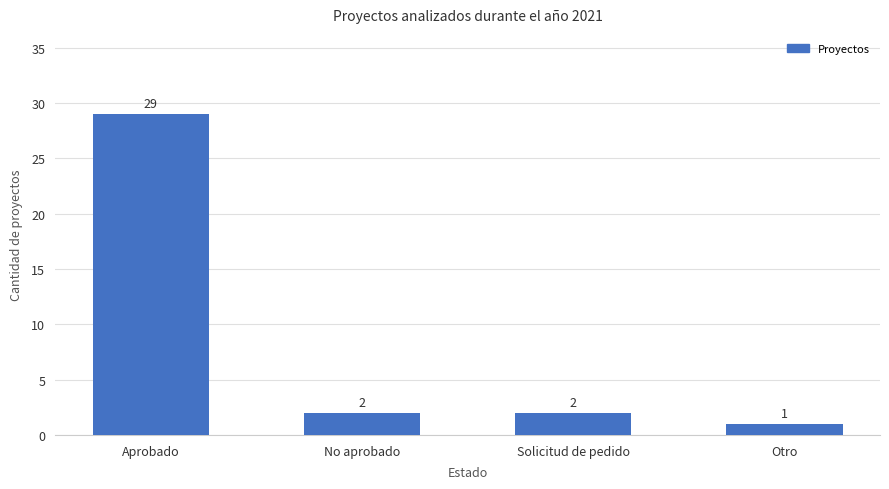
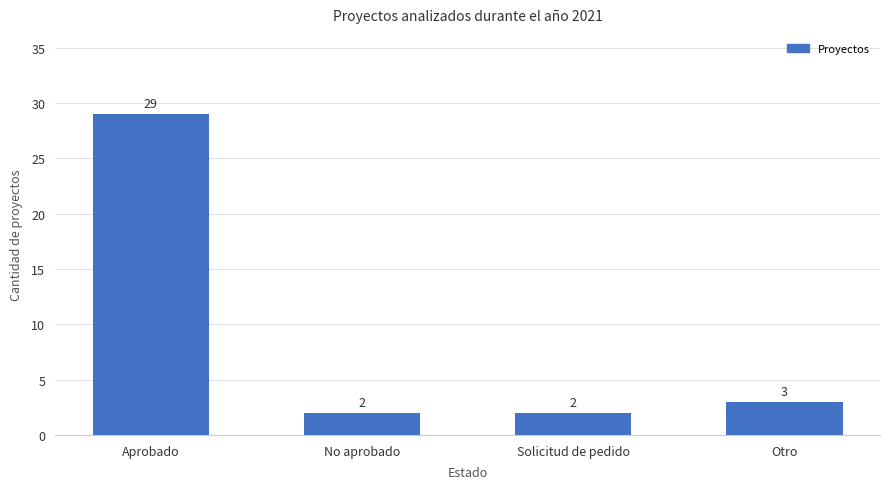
Otro: 1 -> 3
